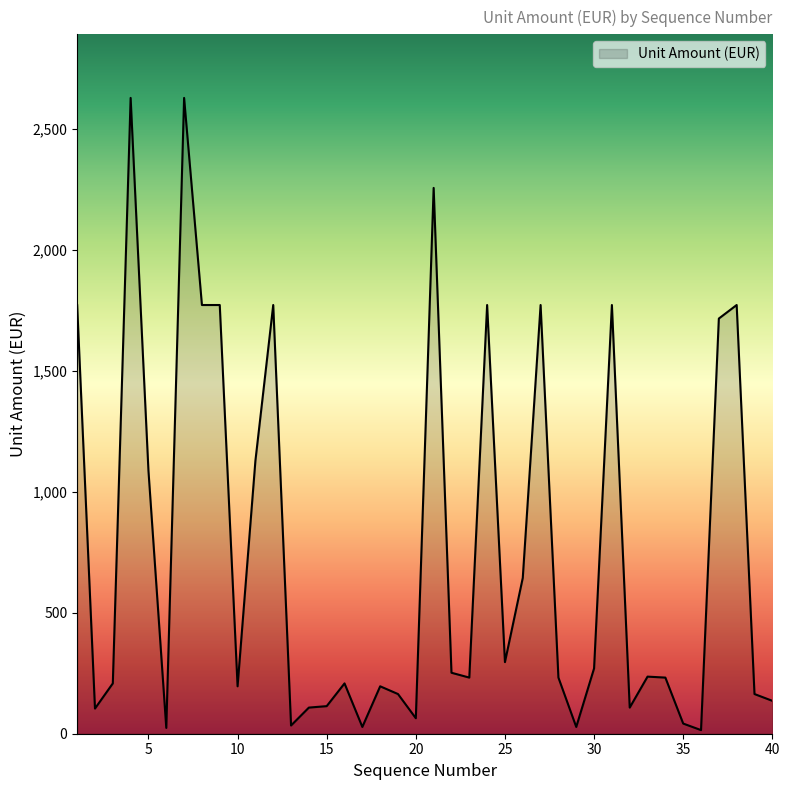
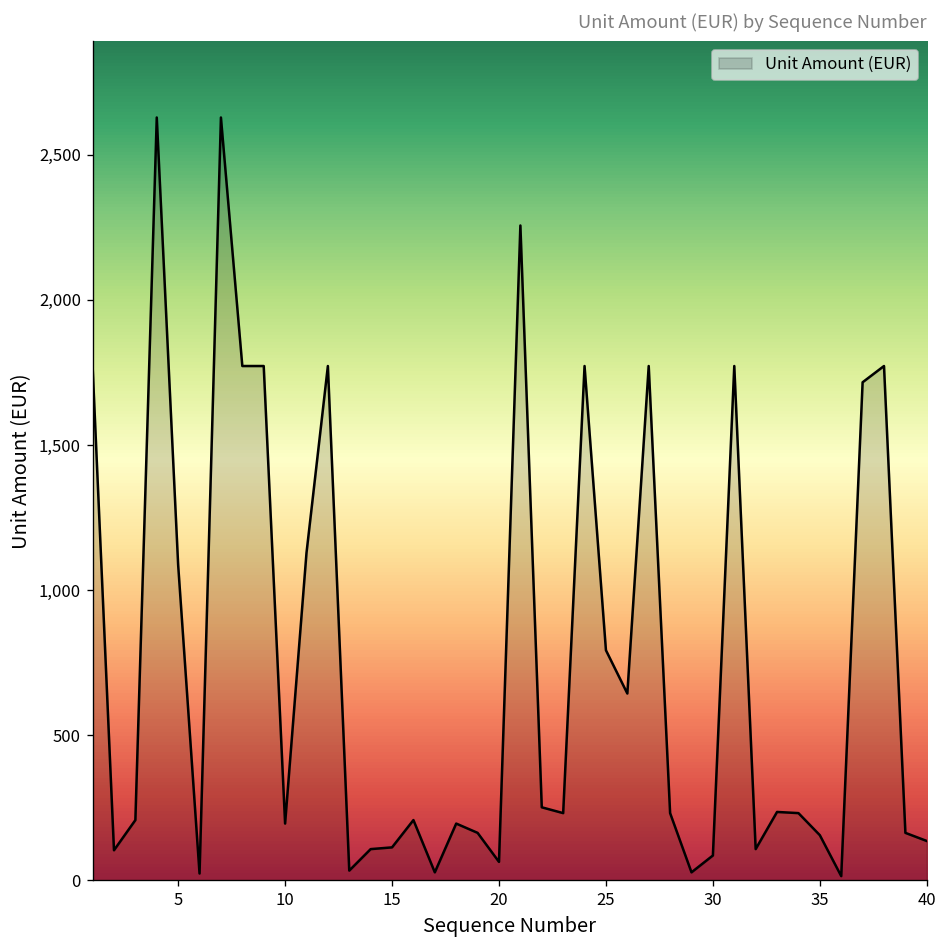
25: 300 -> 790
30: 270 -> 90
35: 40 -> 160
